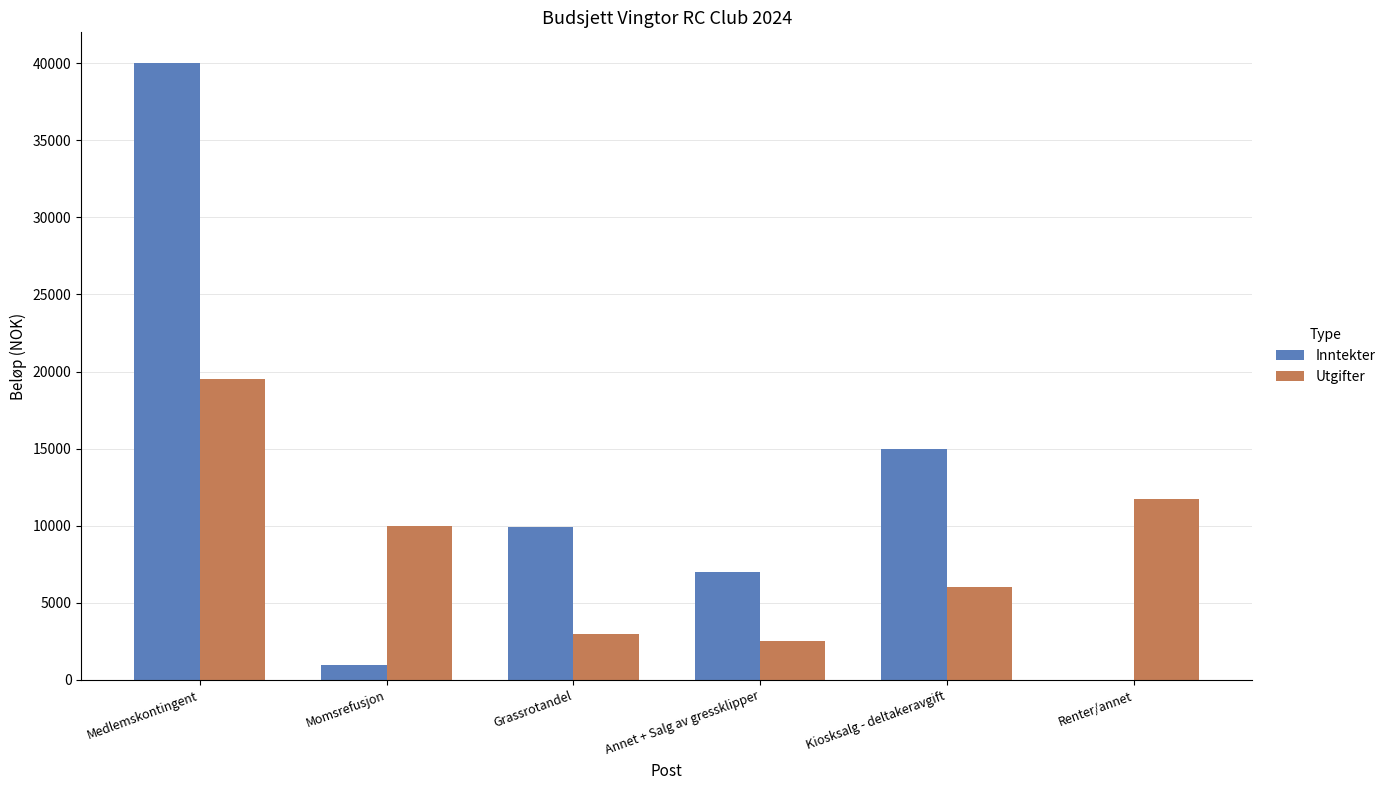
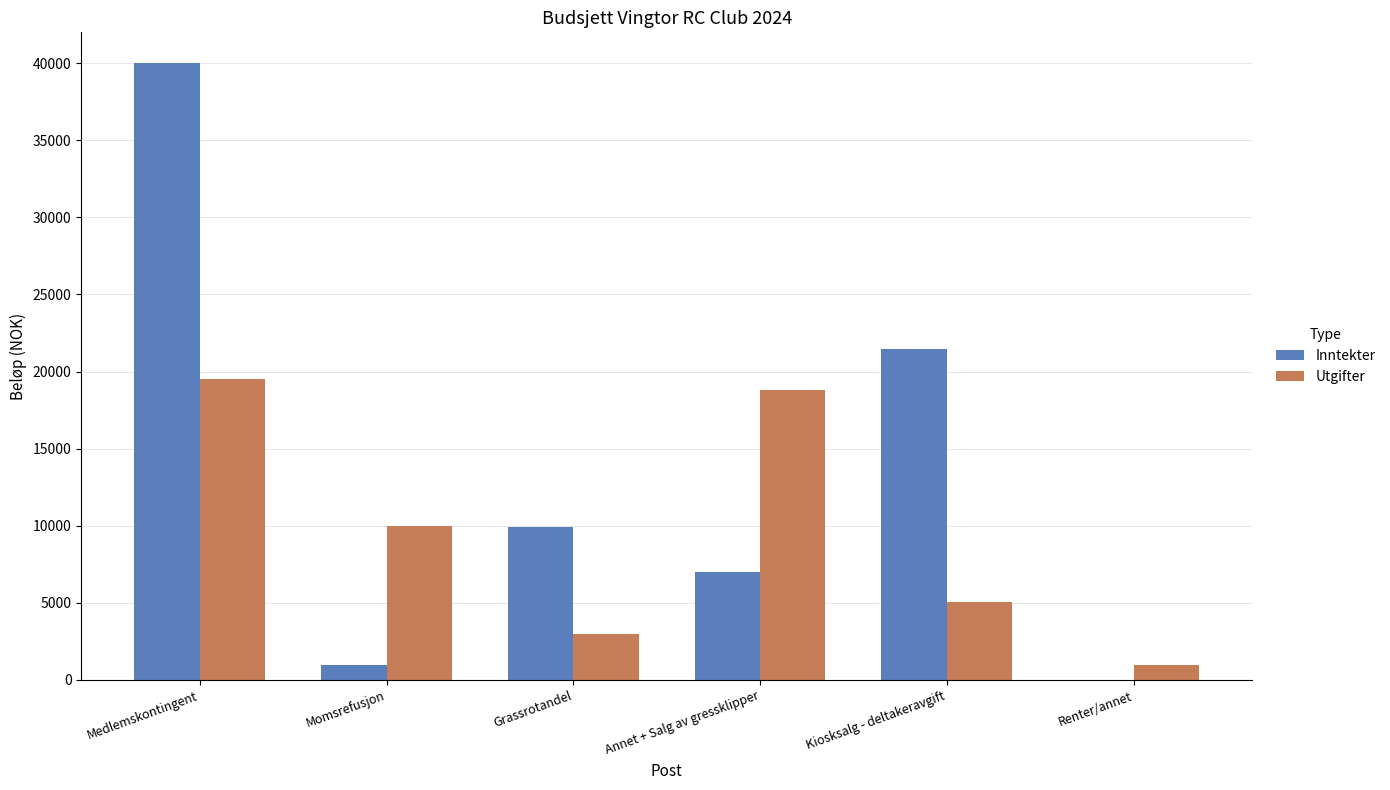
Utgifter, Annet + Salg av gressklipper: 2500 -> 18800
Inntekter, Kiosksalg - deltakeravgift: 15000 -> 21400
Utgifter, Kiosksalg - deltakeravgift: 6000 -> 5000
Utgifter, Renter/annet: 11700 -> 1000
